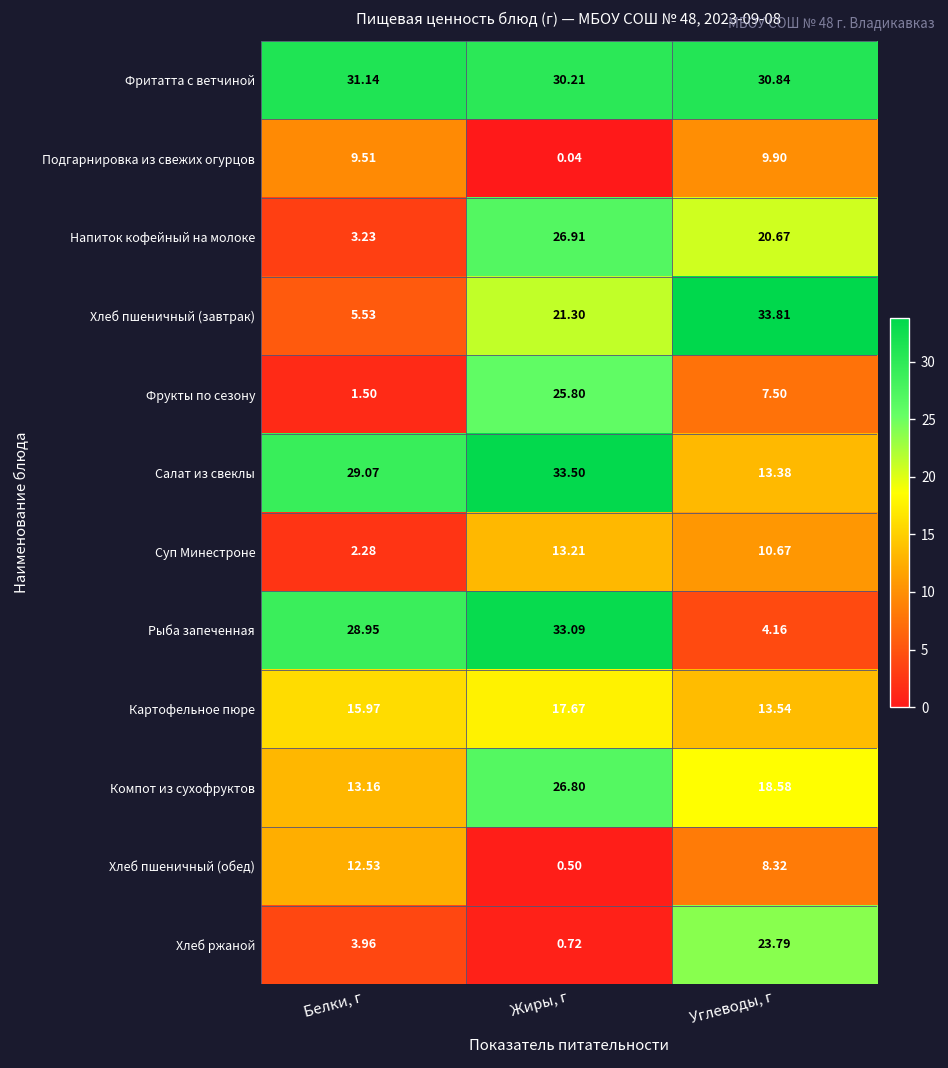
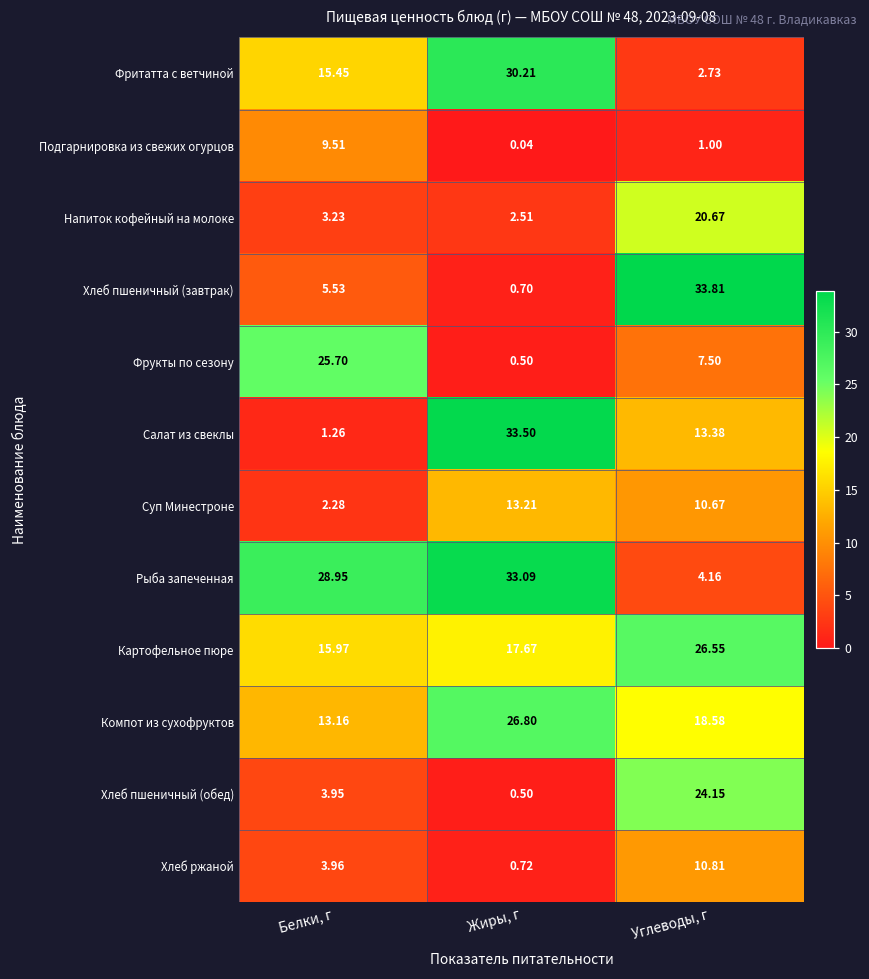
Фритатта с ветчиной, Белки, г: 31.14 -> 15.45
Фритатта с ветчиной, Углеводы, г: 30.84 -> 2.73
Подгарнировка из свежих огурцов, Углеводы, г: 9.90 -> 1.00
Напиток кофейный на молоке, Жиры, г: 26.91 -> 2.51
Хлеб пшеничный (завтрак), Жиры, г: 21.30 -> 0.70
Фрукты по сезону, Белки, г: 1.50 -> 25.70
Фрукты по сезону, Жиры, г: 25.80 -> 0.50
Салат из свеклы, Белки, г: 29.07 -> 1.26
Картофельное пюре, Углеводы, г: 13.54 -> 26.55
Хлеб пшеничный (обед), Белки, г: 12.53 -> 3.95
Хлеб пшеничный (обед), Углеводы, г: 8.32 -> 24.15
Хлеб ржаной, Углеводы, г: 23.79 -> 10.81
